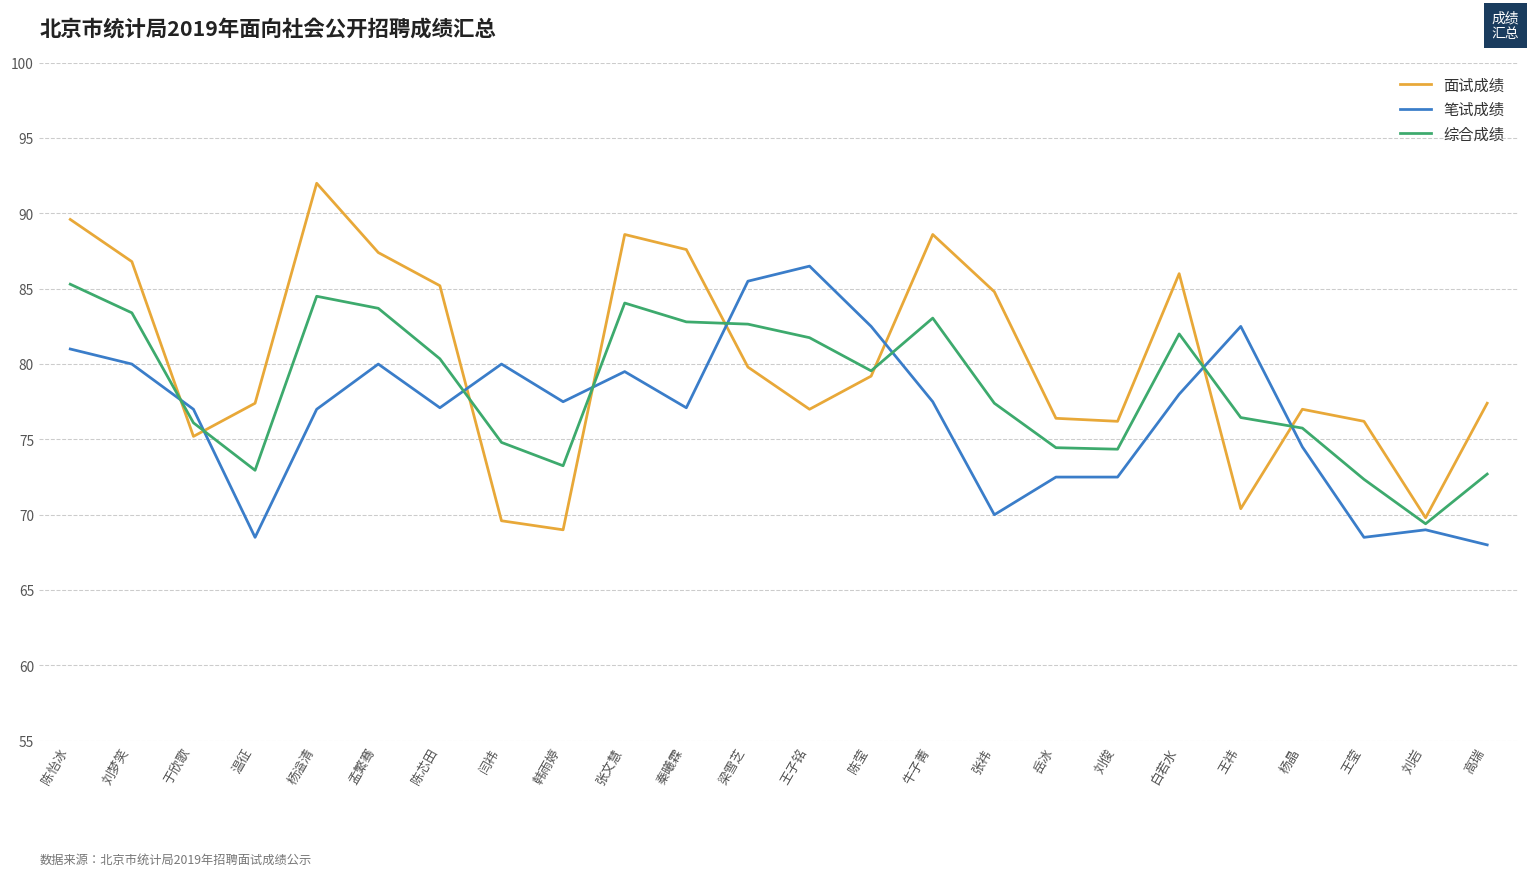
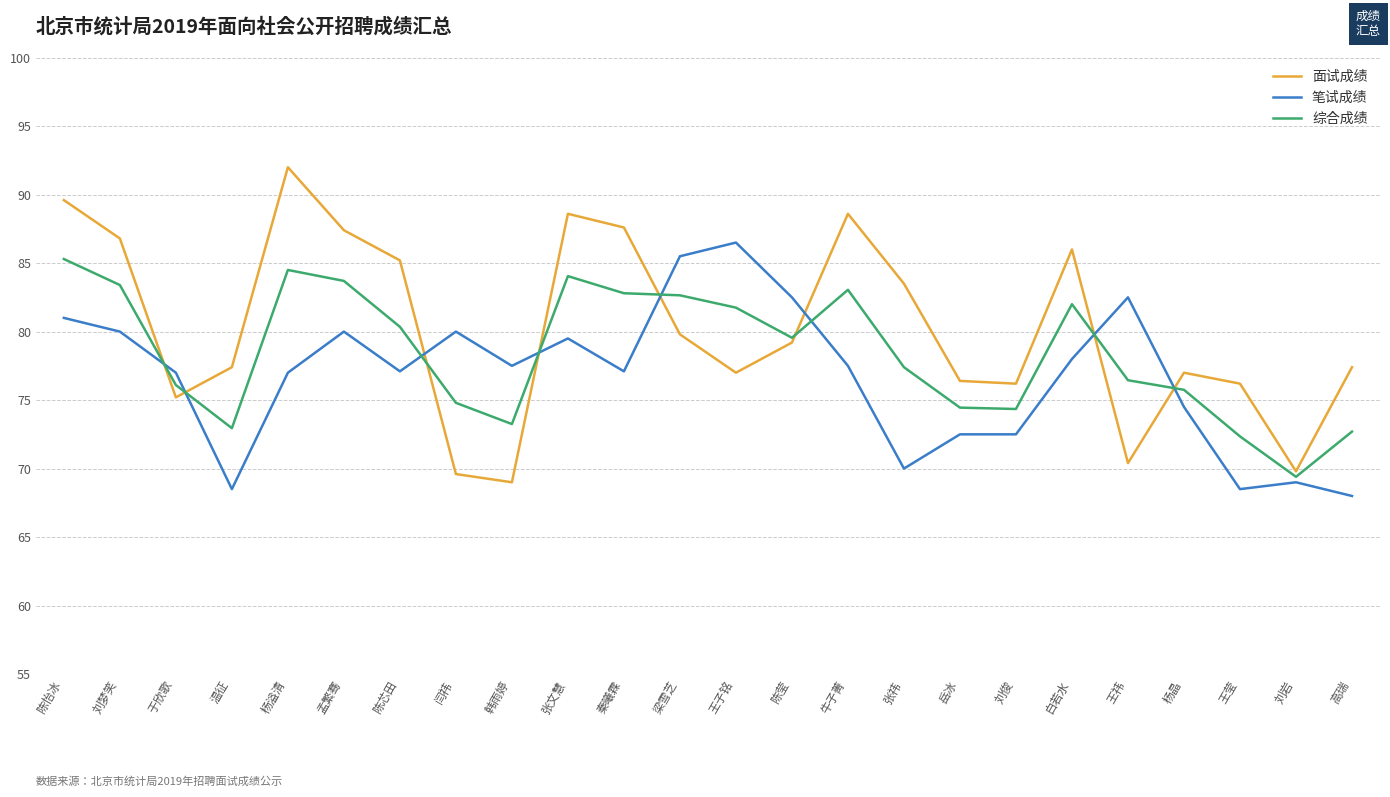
面试成绩, 张祎: 84.8 -> 83.5
